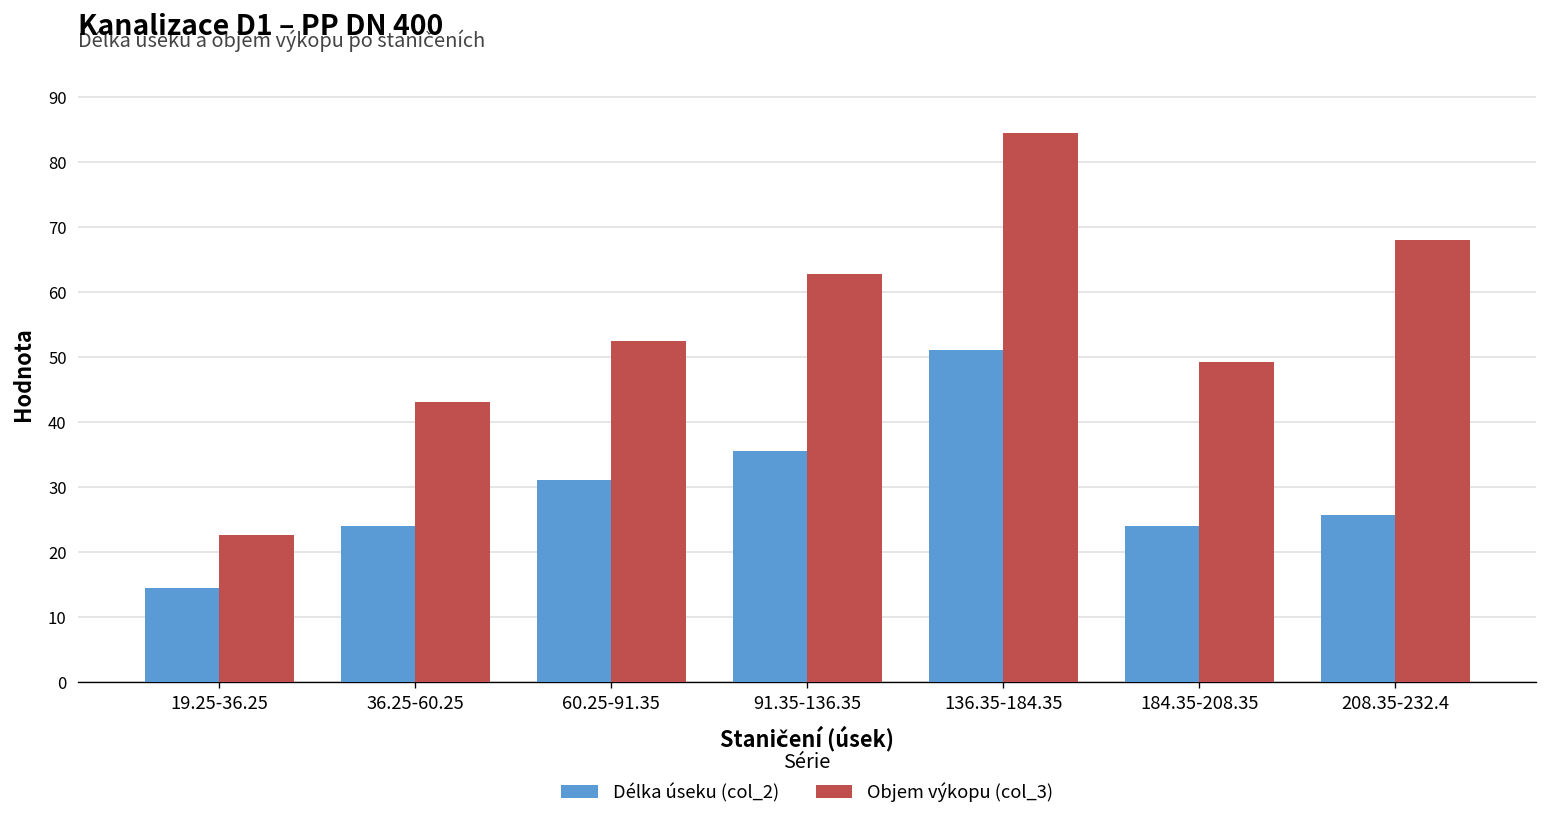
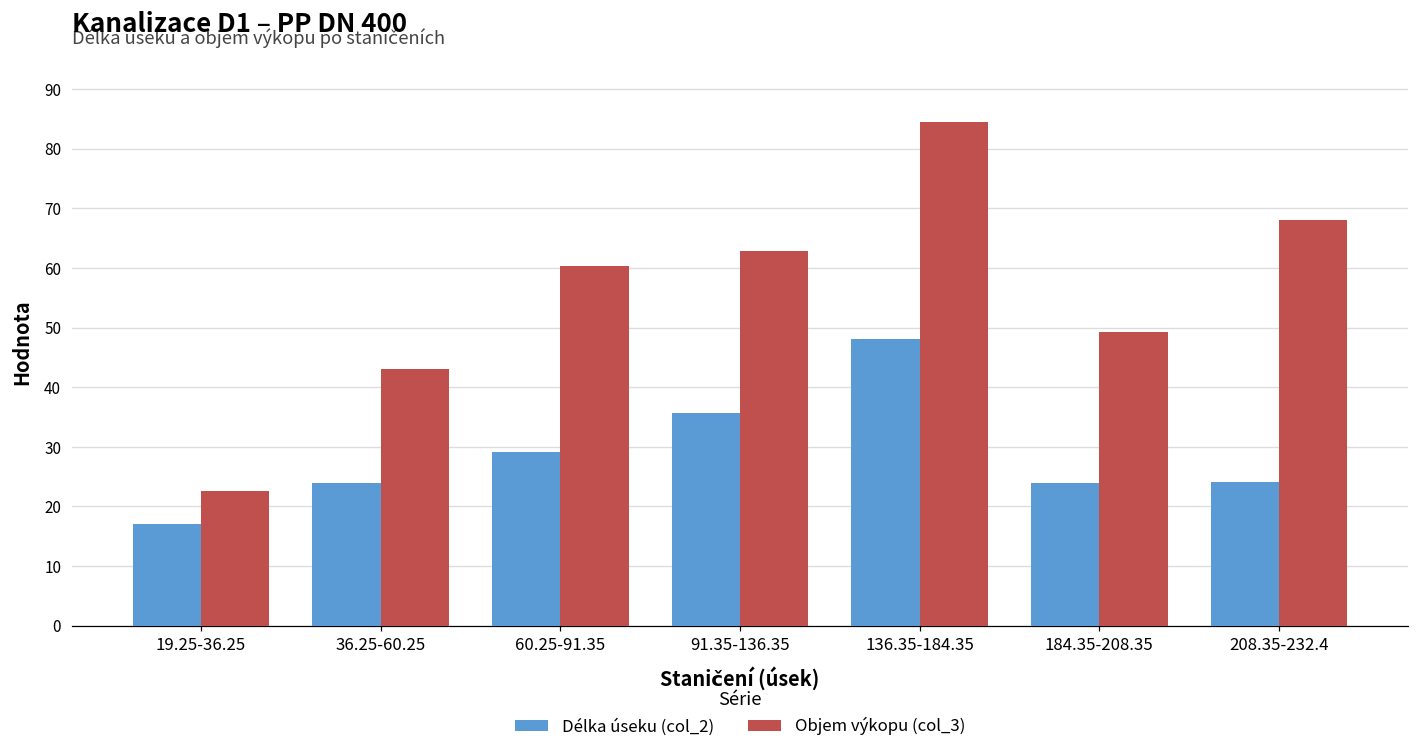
Délka úseku (col_2), 19.25-36.25: 15 -> 17
Délka úseku (col_2), 60.25-91.35: 31 -> 29
Objem výkopu (col_3), 60.25-91.35: 52 -> 60
Délka úseku (col_2), 136.35-184.35: 51 -> 48
Délka úseku (col_2), 208.35-232.4: 26 -> 24
